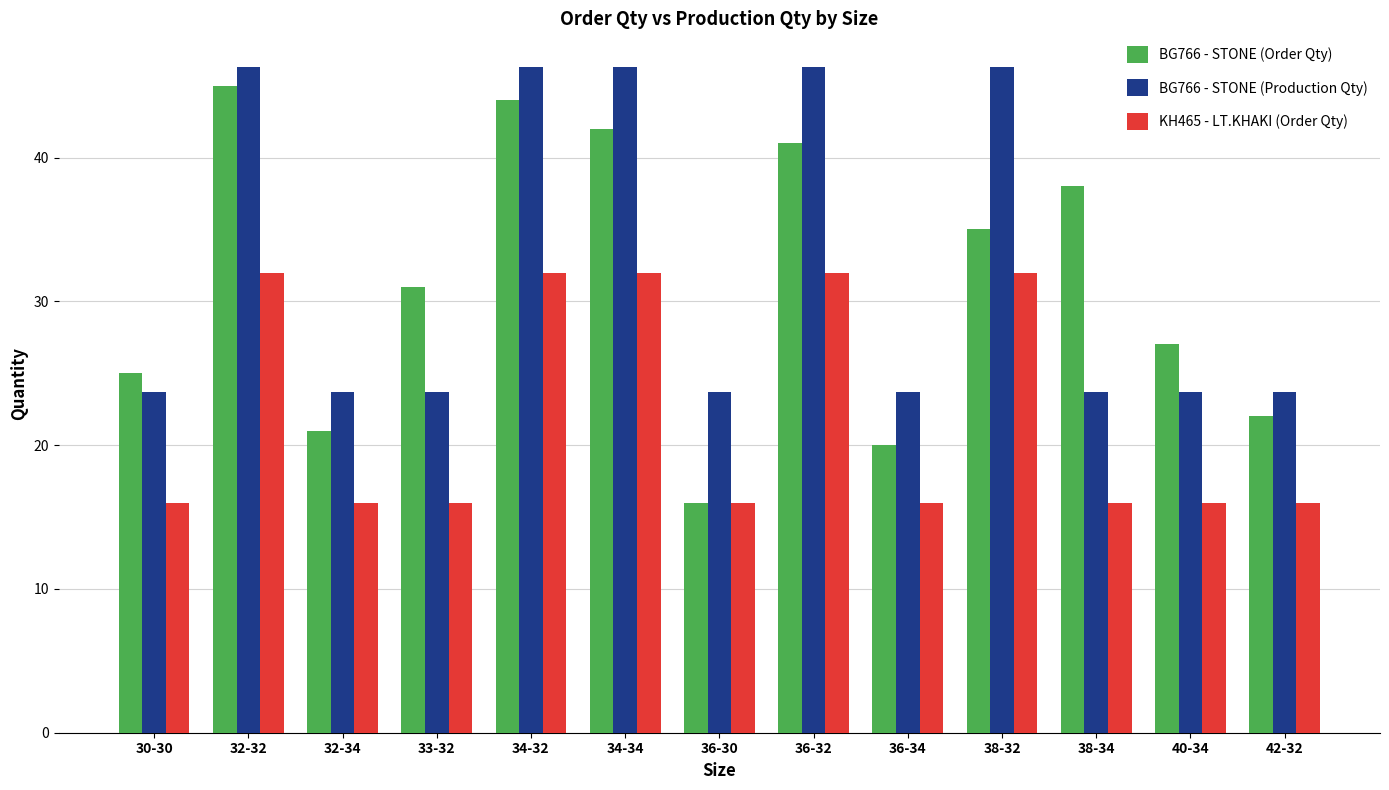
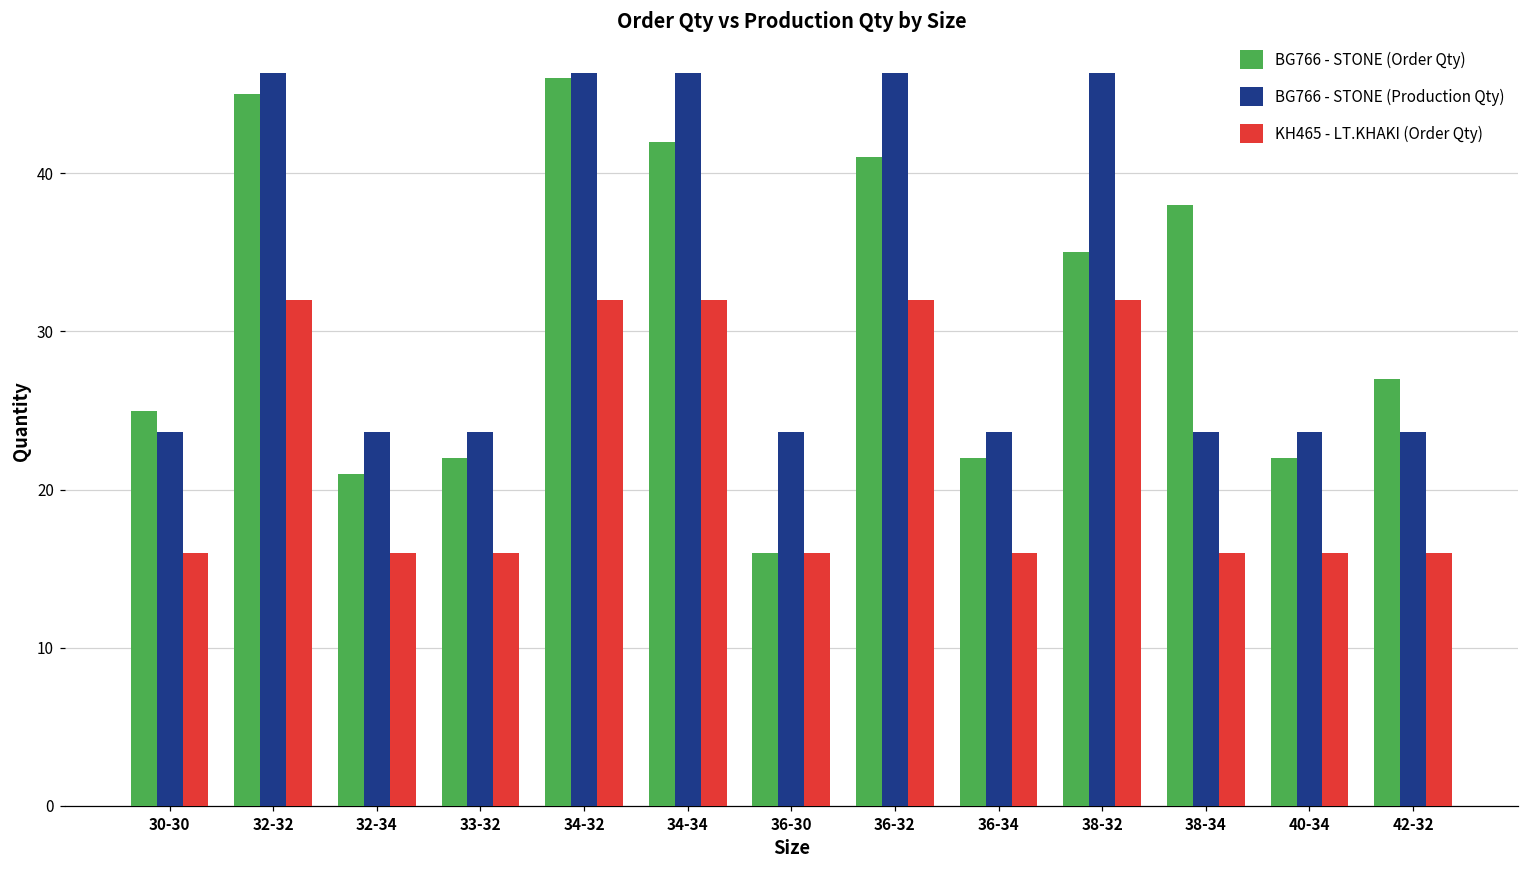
BG766 - STONE (Order Qty), 33-32: 31 -> 22
BG766 - STONE (Order Qty), 34-32: 44 -> 46
BG766 - STONE (Order Qty), 36-34: 20 -> 22
BG766 - STONE (Order Qty), 40-34: 27 -> 22
BG766 - STONE (Order Qty), 42-32: 22 -> 27
